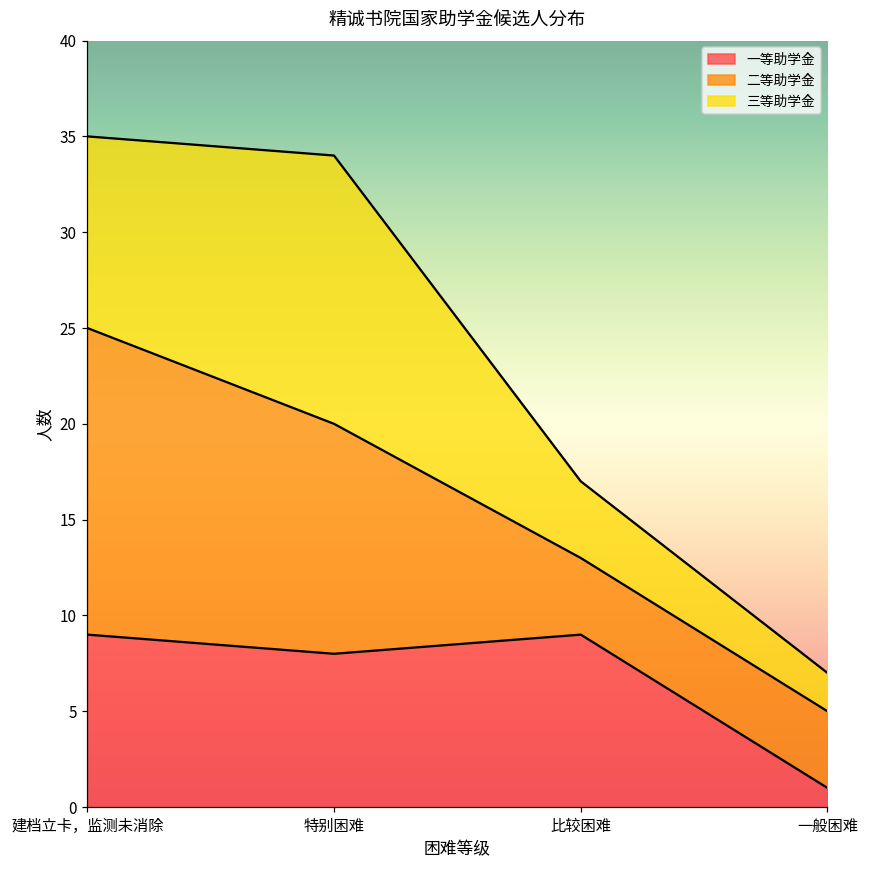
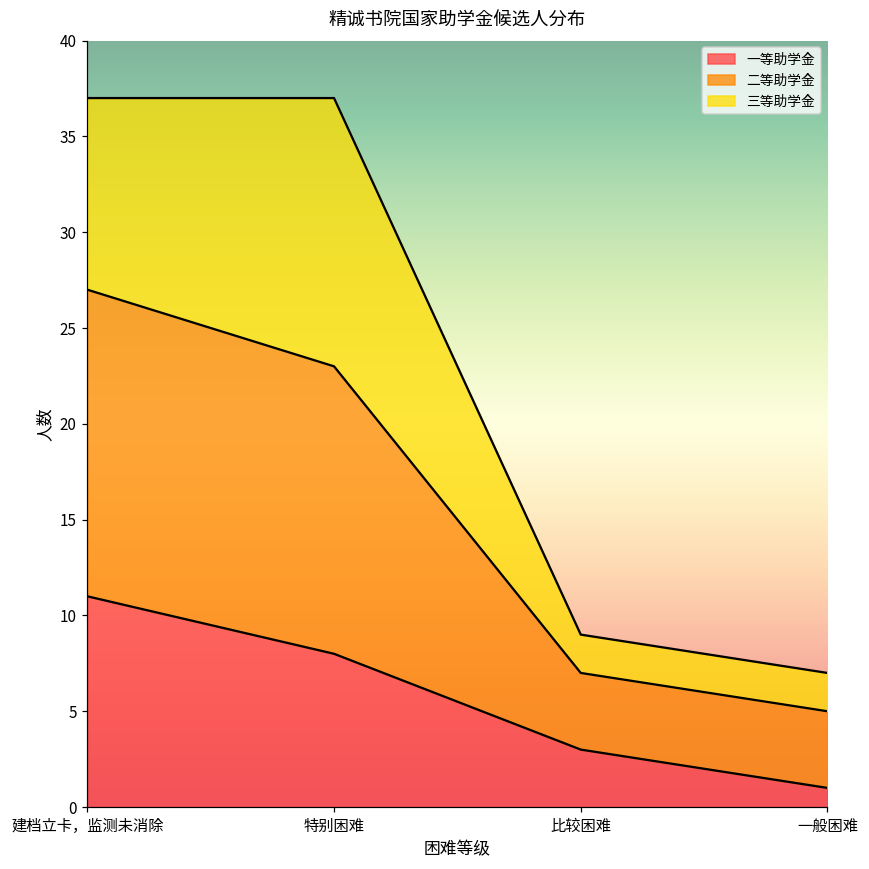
一等助学金, 建档立卡，监测未消除: 9 -> 11
二等助学金, 特别困难: 12 -> 15
一等助学金, 比较困难: 9 -> 3
三等助学金, 比较困难: 4 -> 2
